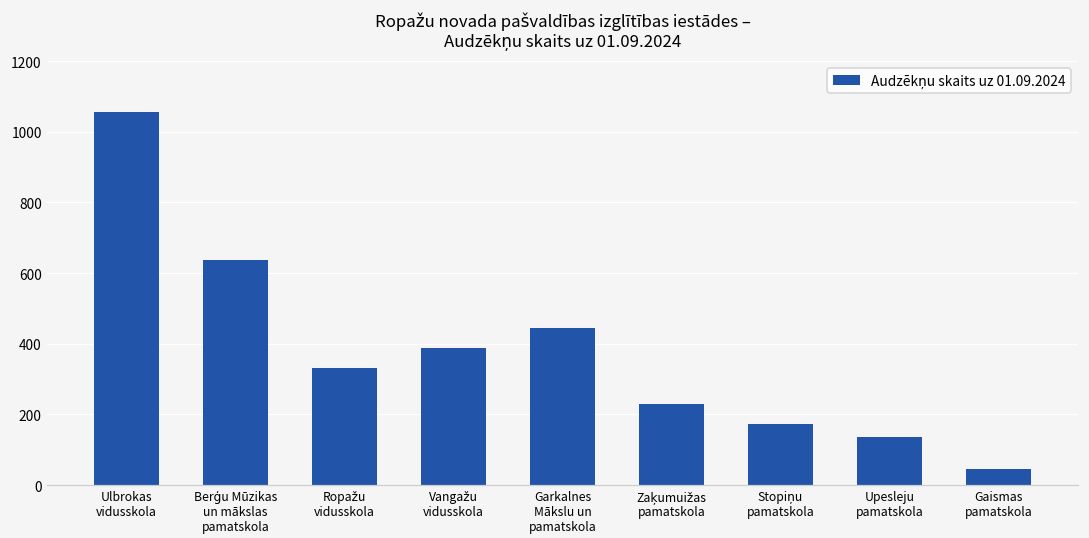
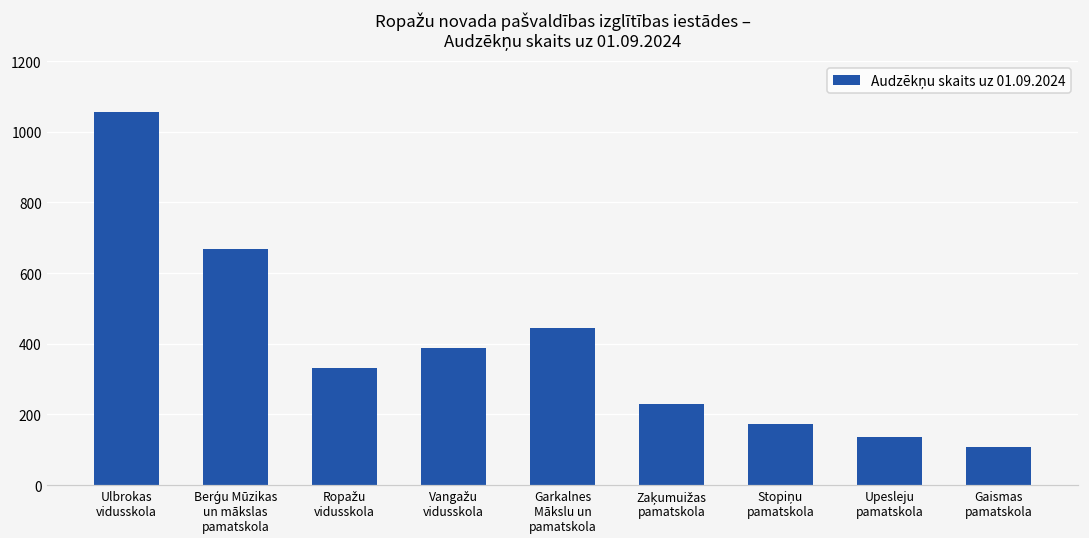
Berģu Mūzikas un mākslas pamatskola: 640 -> 670
Gaismas pamatskola: 50 -> 110
